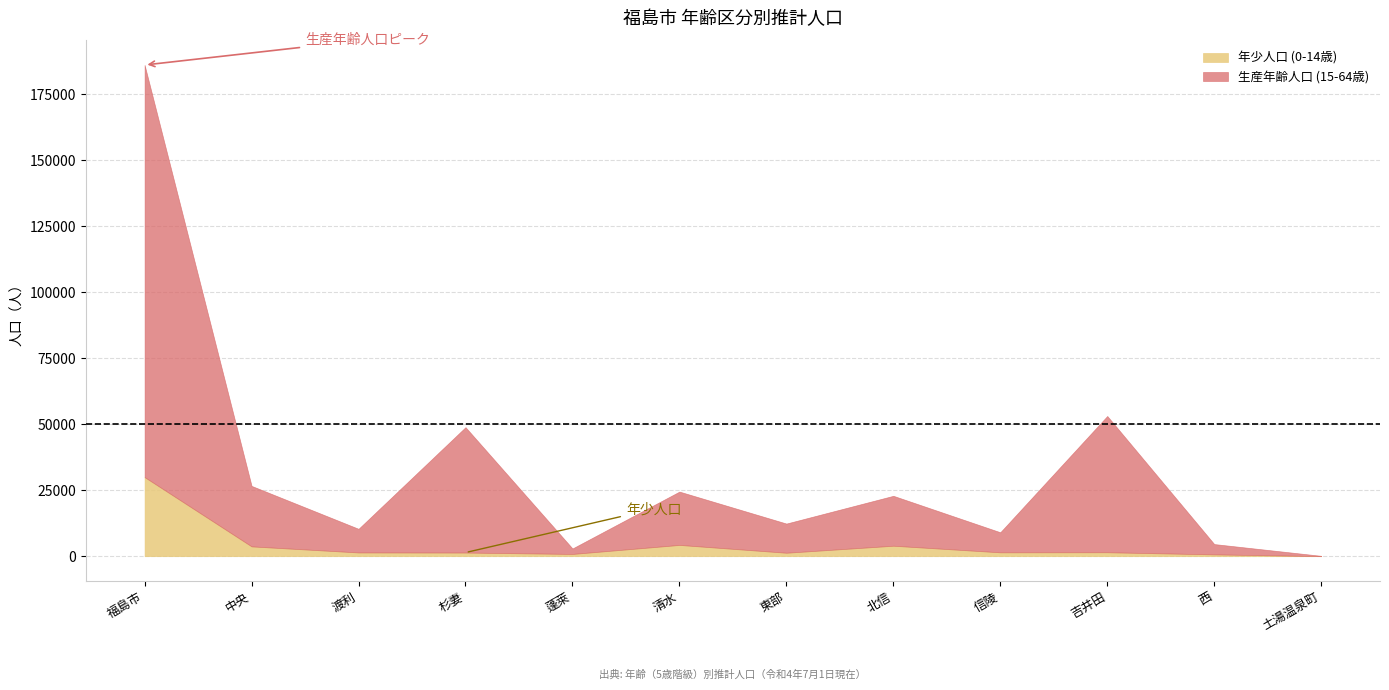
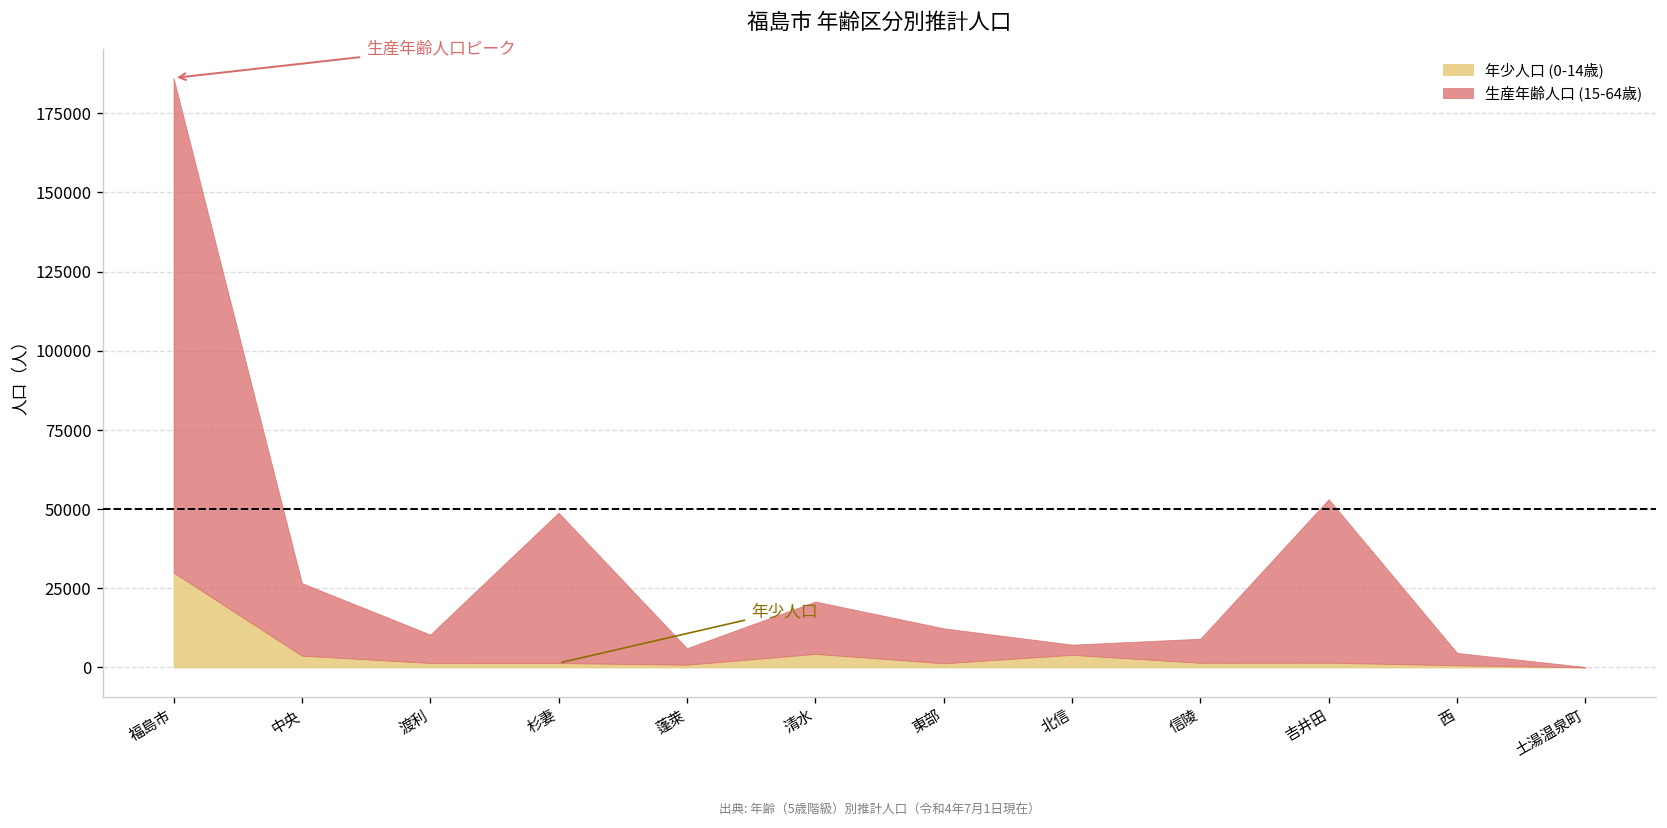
生産年齢人口 (15-64歳), 蓬萊: 2000 -> 5000
生産年齢人口 (15-64歳), 清水: 20000 -> 17000
生産年齢人口 (15-64歳), 北信: 19000 -> 3000
